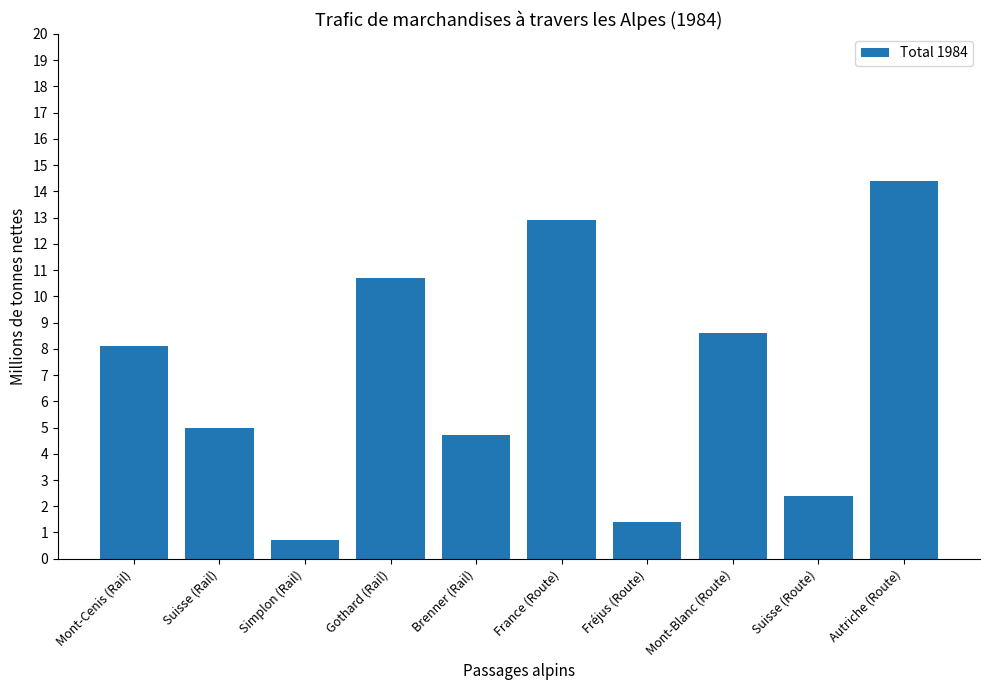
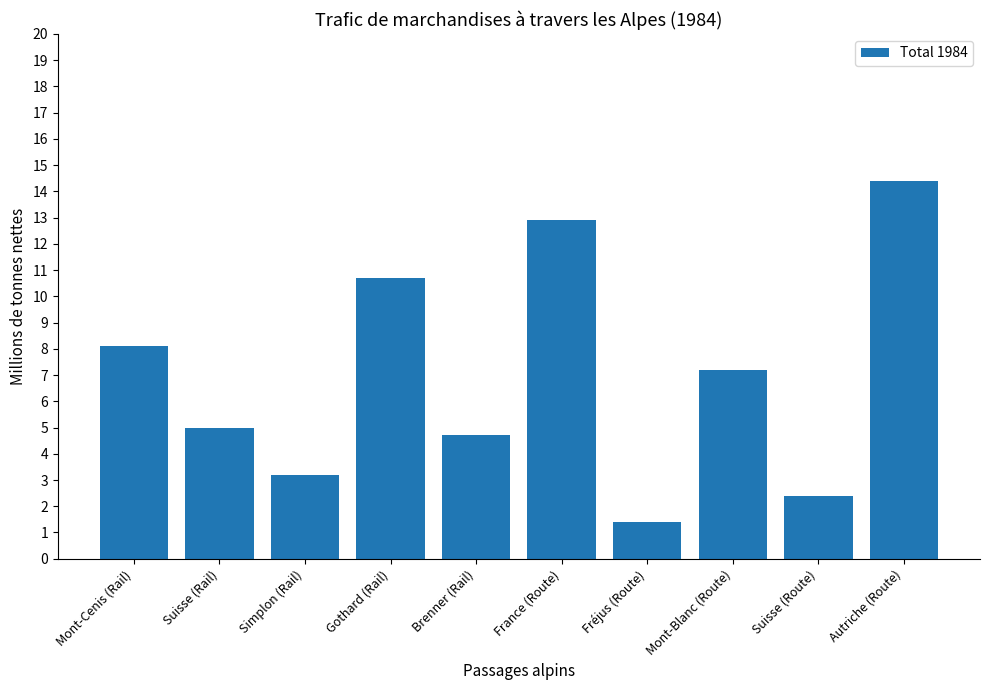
Simplon (Rail): 0.7 -> 3.2
Mont-Blanc (Route): 8.6 -> 7.2
